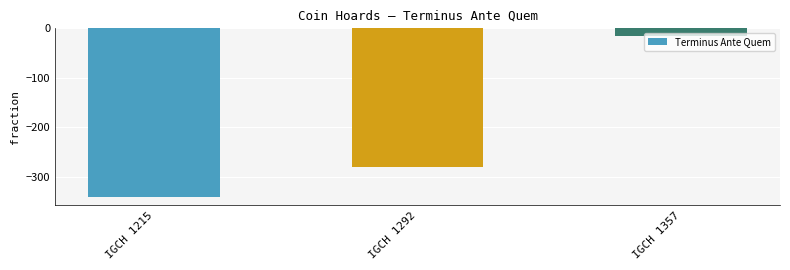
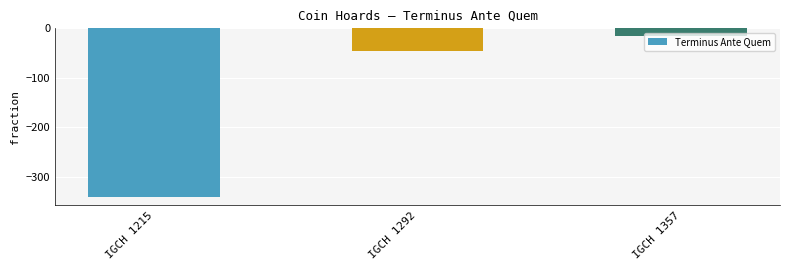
IGCH 1292: -280 -> -50
